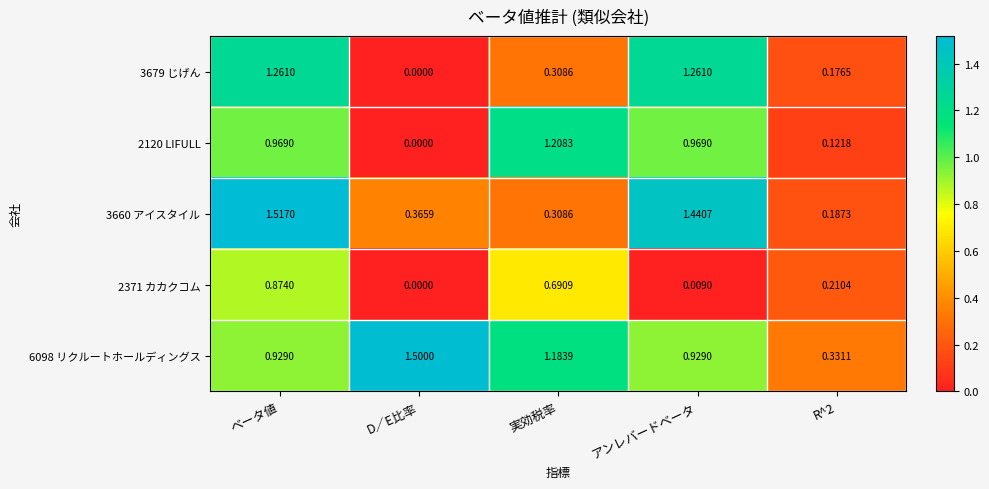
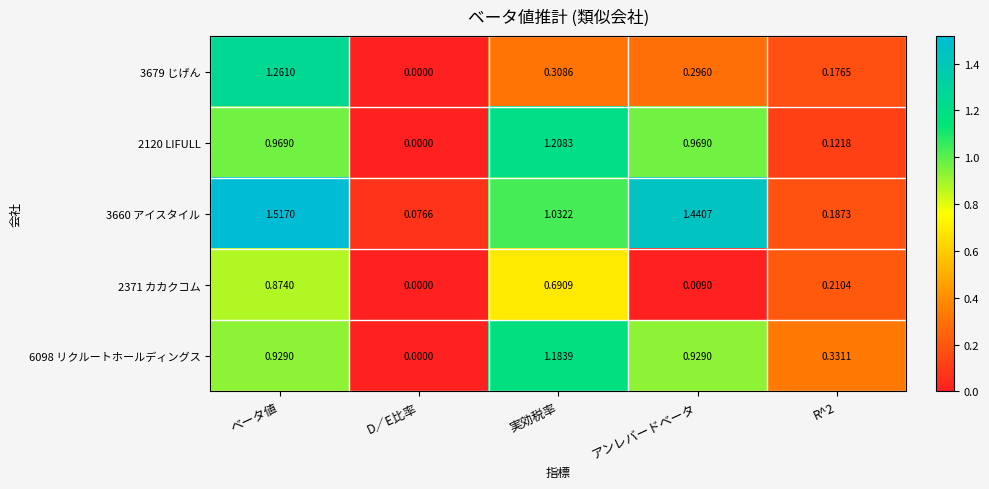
3679 じげん, アンレバードベータ: 1.2610 -> 0.2960
3660 アイスタイル, D／E比率: 0.3659 -> 0.0766
3660 アイスタイル, 実効税率: 0.3086 -> 1.0322
6098 リクルートホールディングス, D／E比率: 1.5000 -> 0.0000
